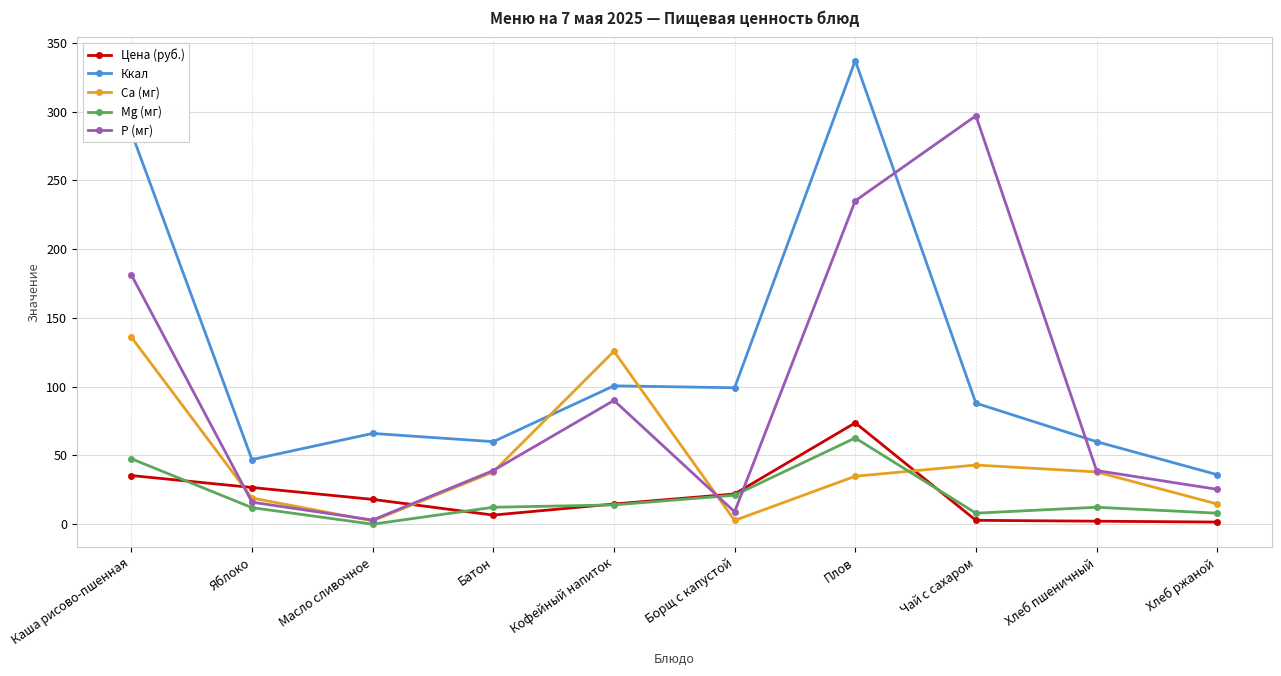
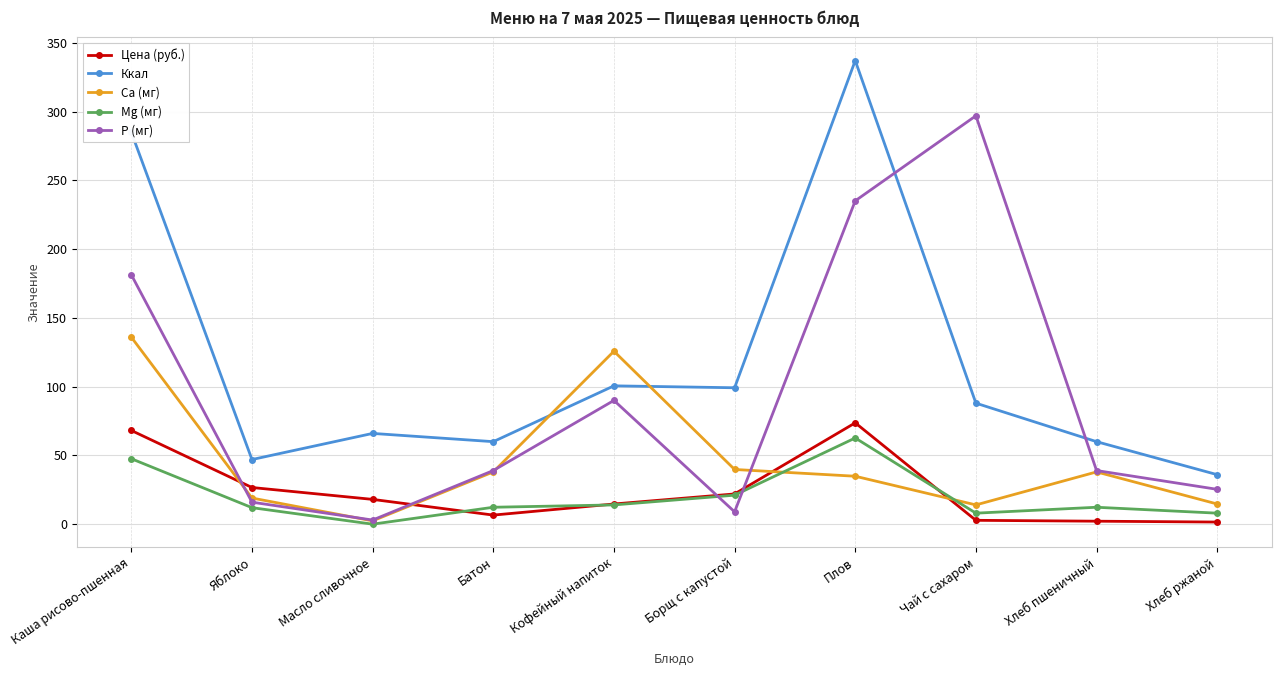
Цена (руб.), Каша рисово-пшенная: 35 -> 68
Ca (мг), Борщ с капустой: 3 -> 40
Ca (мг), Чай с сахаром: 43 -> 14
